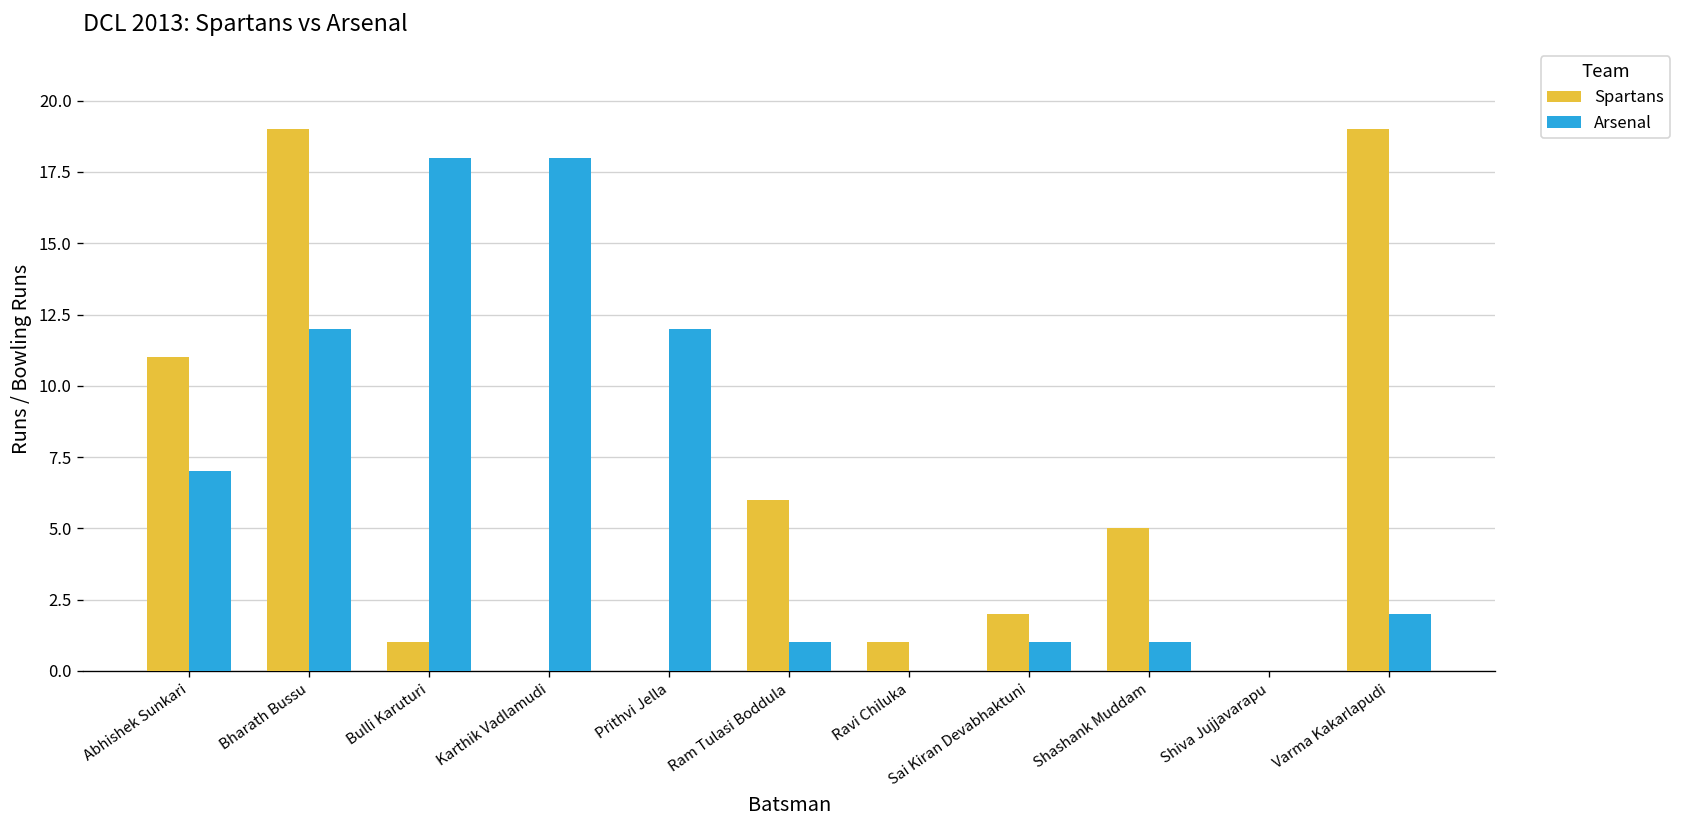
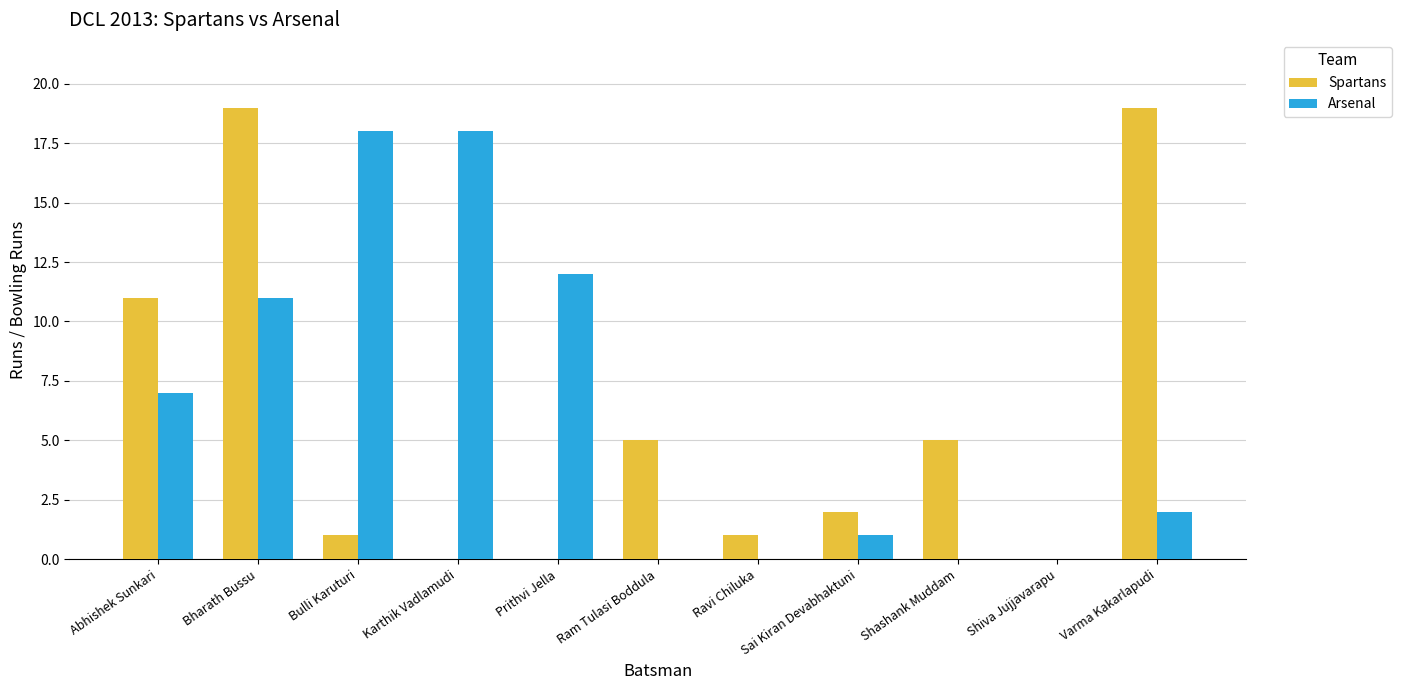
Arsenal, Bharath Bussu: 12 -> 11
Spartans, Ram Tulasi Boddula: 6 -> 5
Arsenal, Ram Tulasi Boddula: 1 -> 0
Arsenal, Shashank Muddam: 1 -> 0
